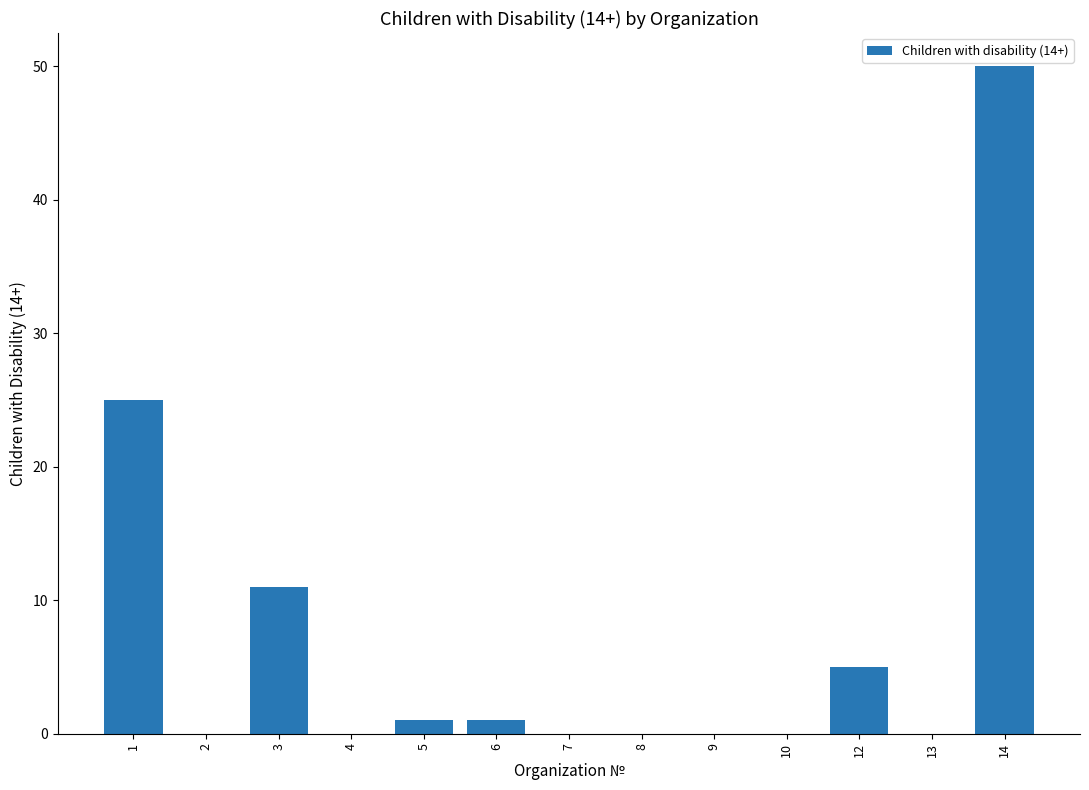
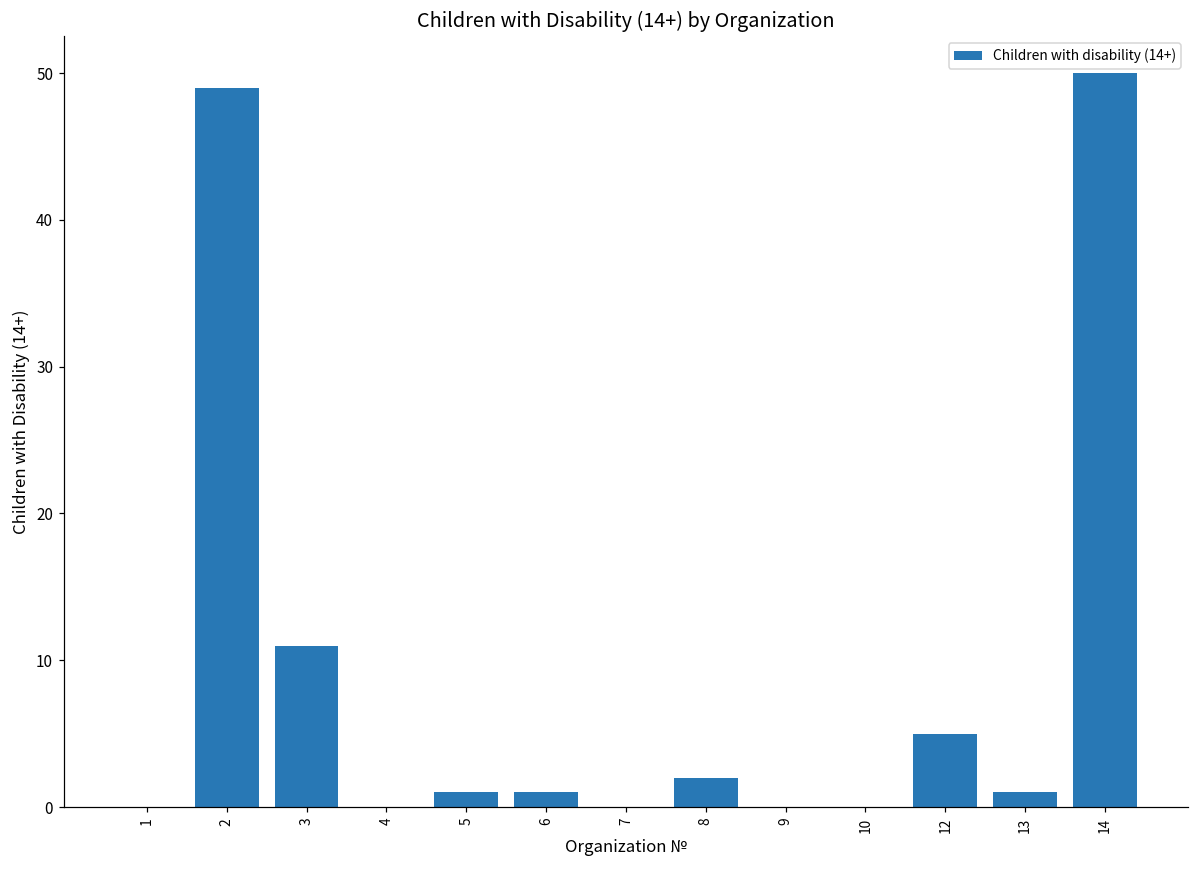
1: 25 -> 0
2: 0 -> 49
8: 0 -> 2
13: 0 -> 1
